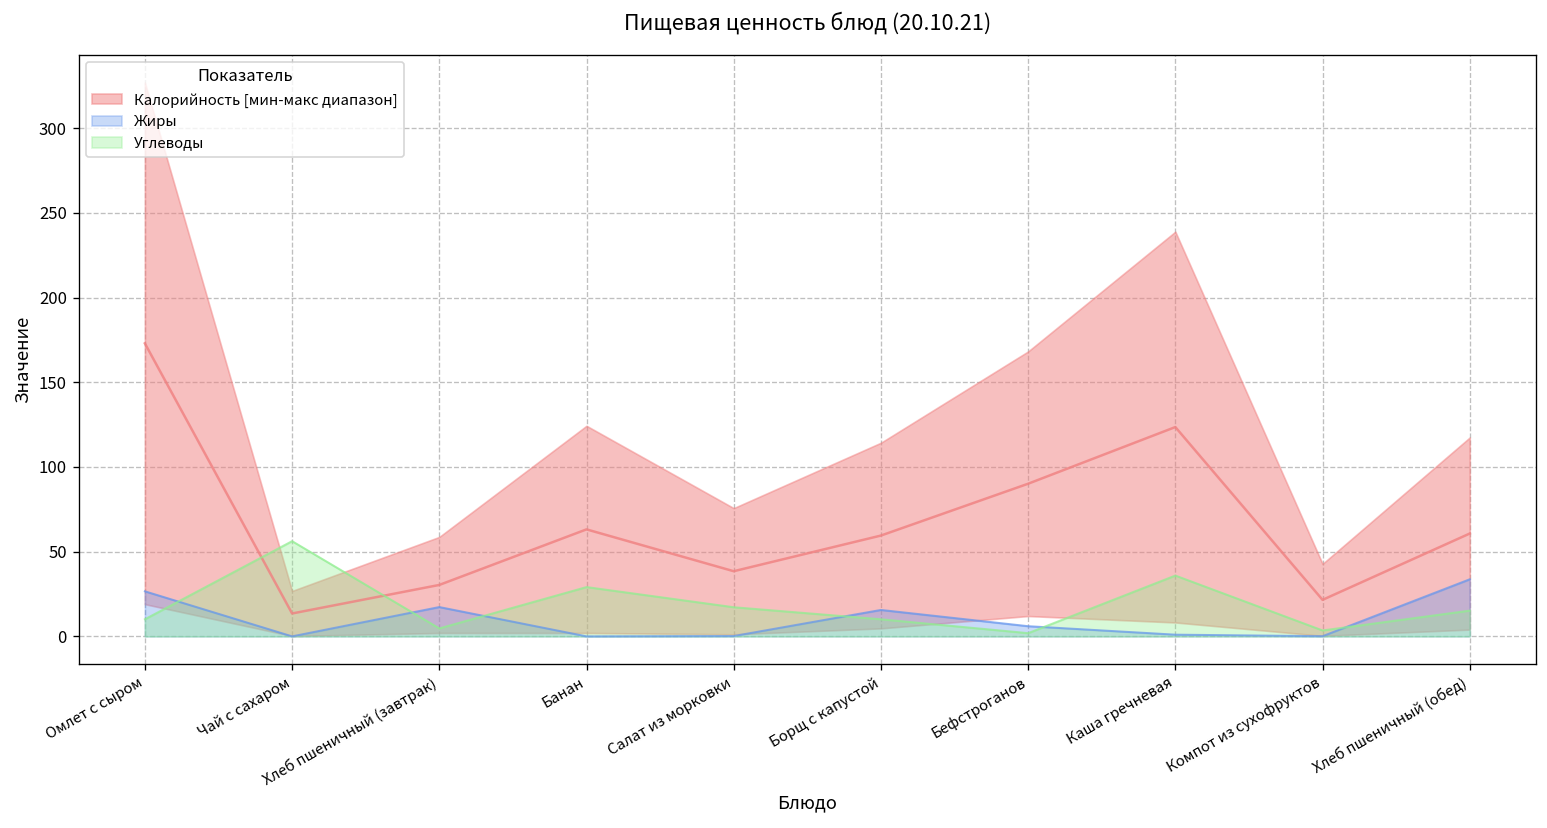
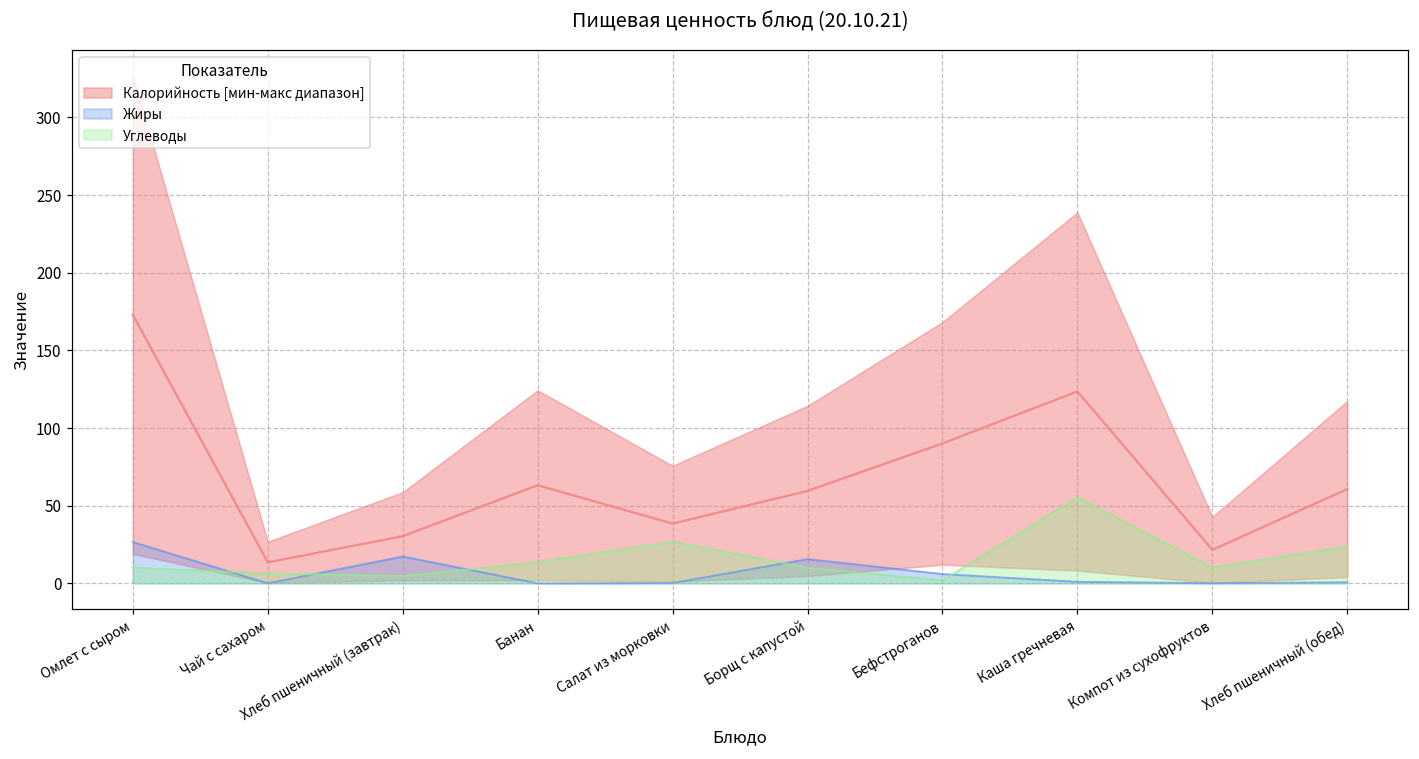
Углеводы, Чай с сахаром: 56 -> 6
Углеводы, Банан: 29 -> 14
Углеводы, Салат из морковки: 17 -> 27
Углеводы, Каша гречневая: 36 -> 55
Углеводы, Компот из сухофруктов: 4 -> 10
Жиры, Хлеб пшеничный (обед): 34 -> 1
Углеводы, Хлеб пшеничный (обед): 15 -> 24
